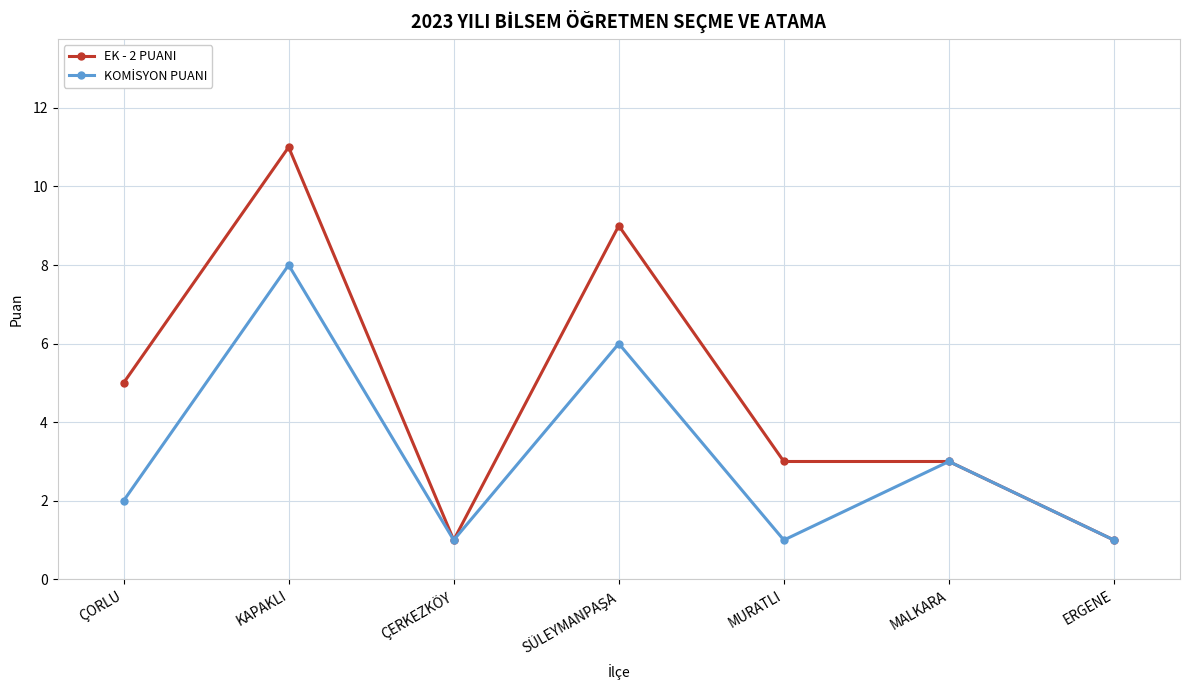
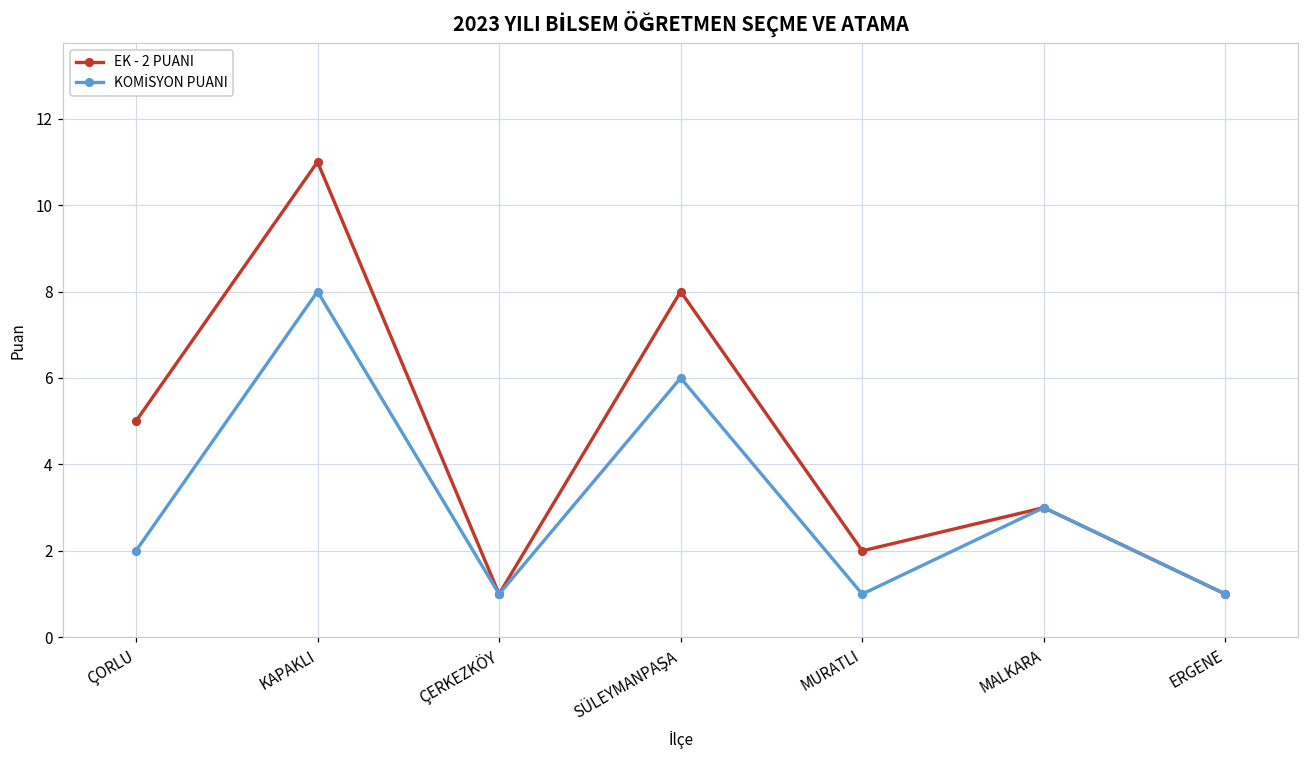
EK - 2 PUANI, SÜLEYMANPAŞA: 9 -> 8
EK - 2 PUANI, MURATLI: 3 -> 2
